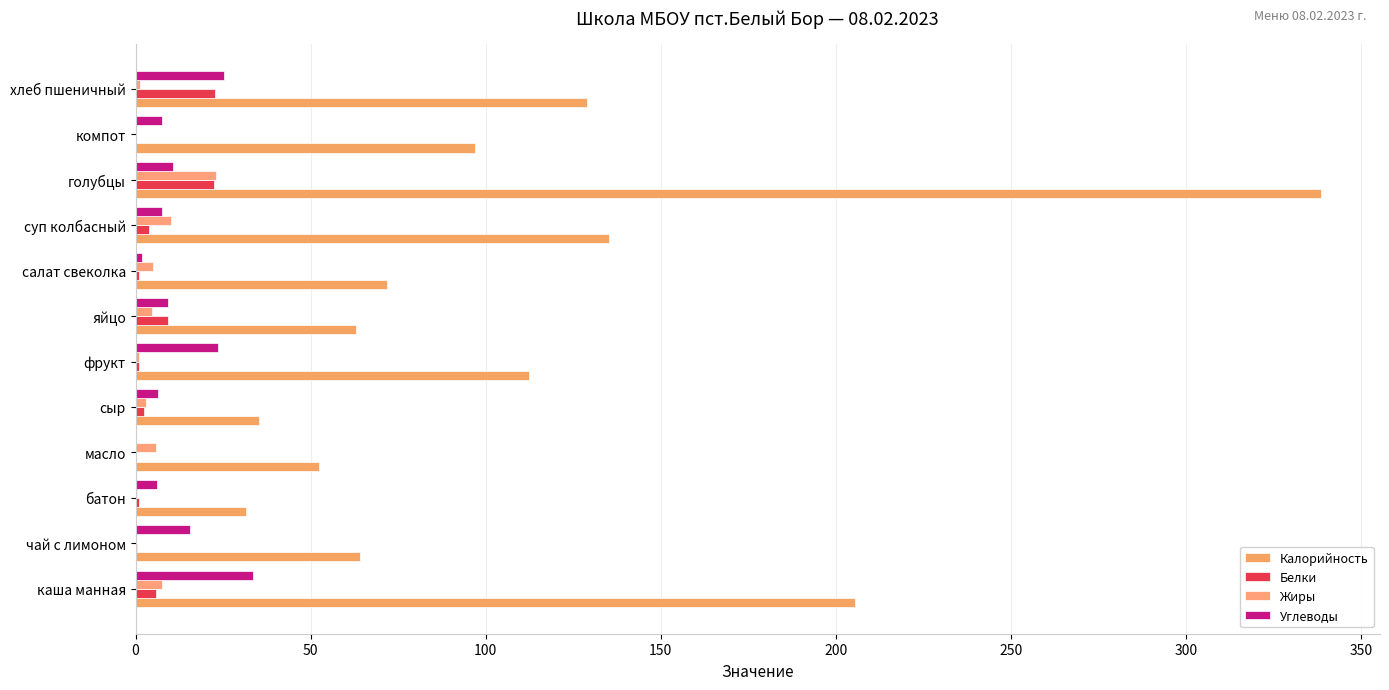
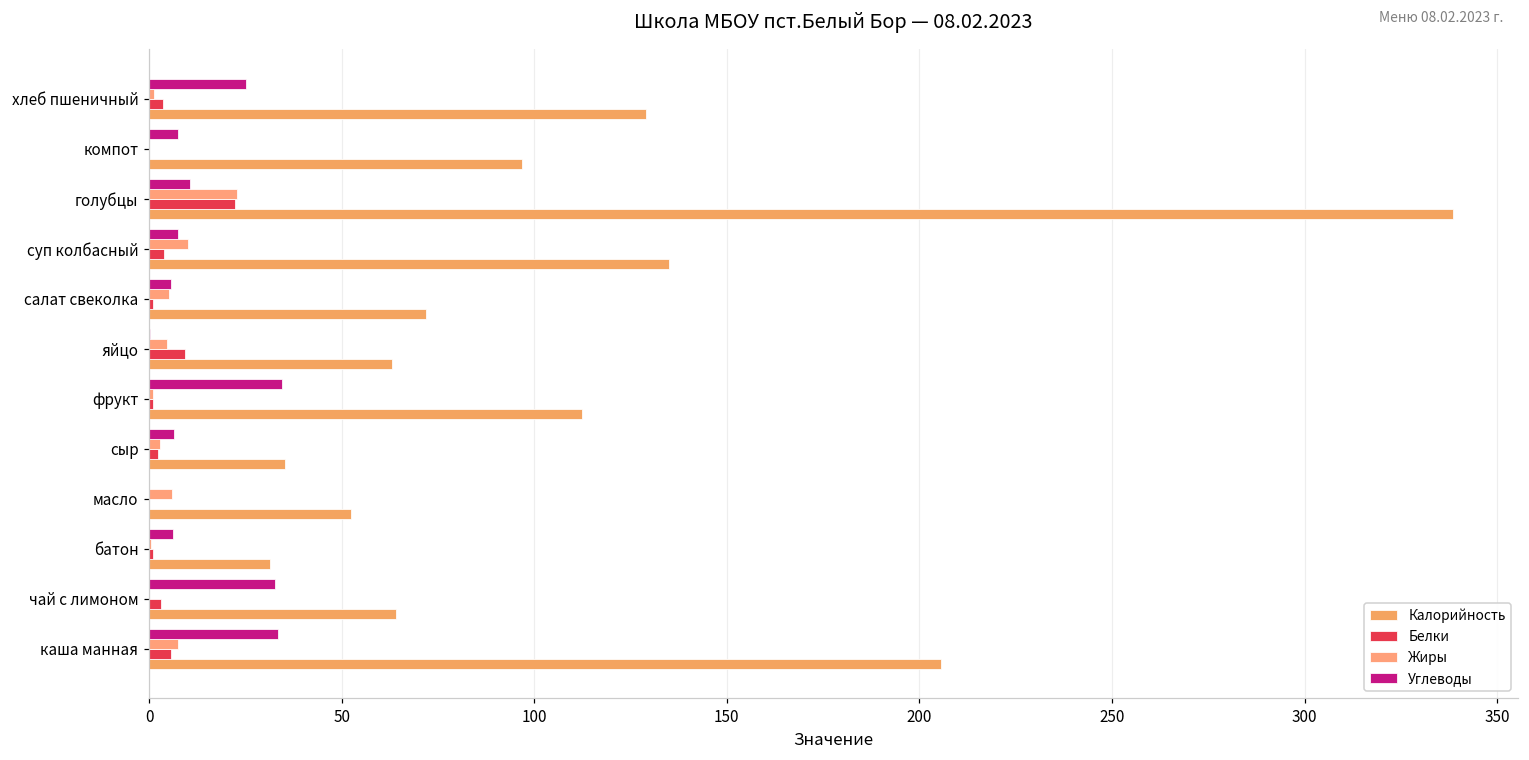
Белки, хлеб пшеничный: 23 -> 4
Углеводы, салат свеколка: 2 -> 6
Углеводы, яйцо: 9 -> 0
Углеводы, фрукт: 24 -> 35
Углеводы, чай с лимоном: 16 -> 33
Белки, чай с лимоном: 0 -> 3
